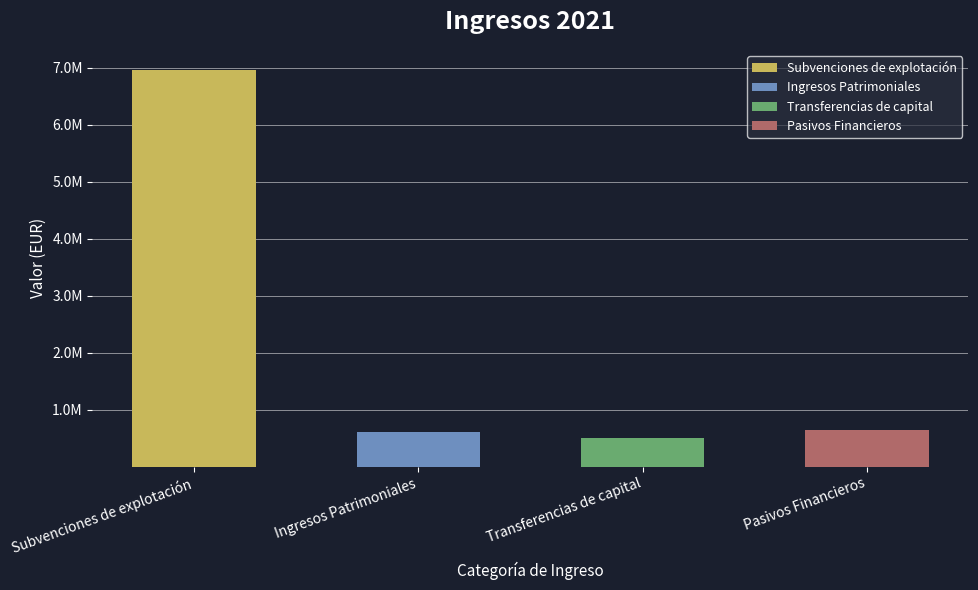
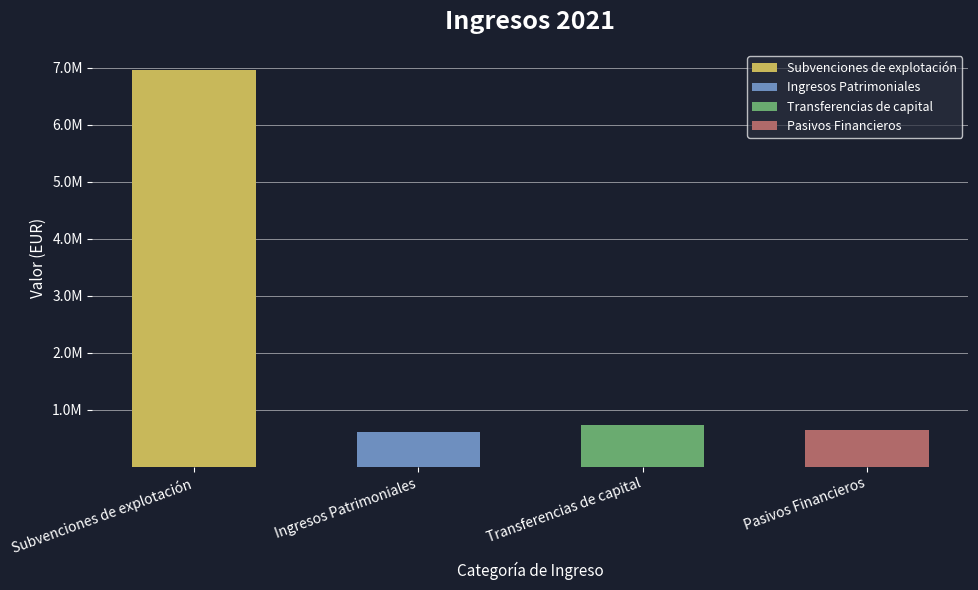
Transferencias de capital: 500000 -> 700000
